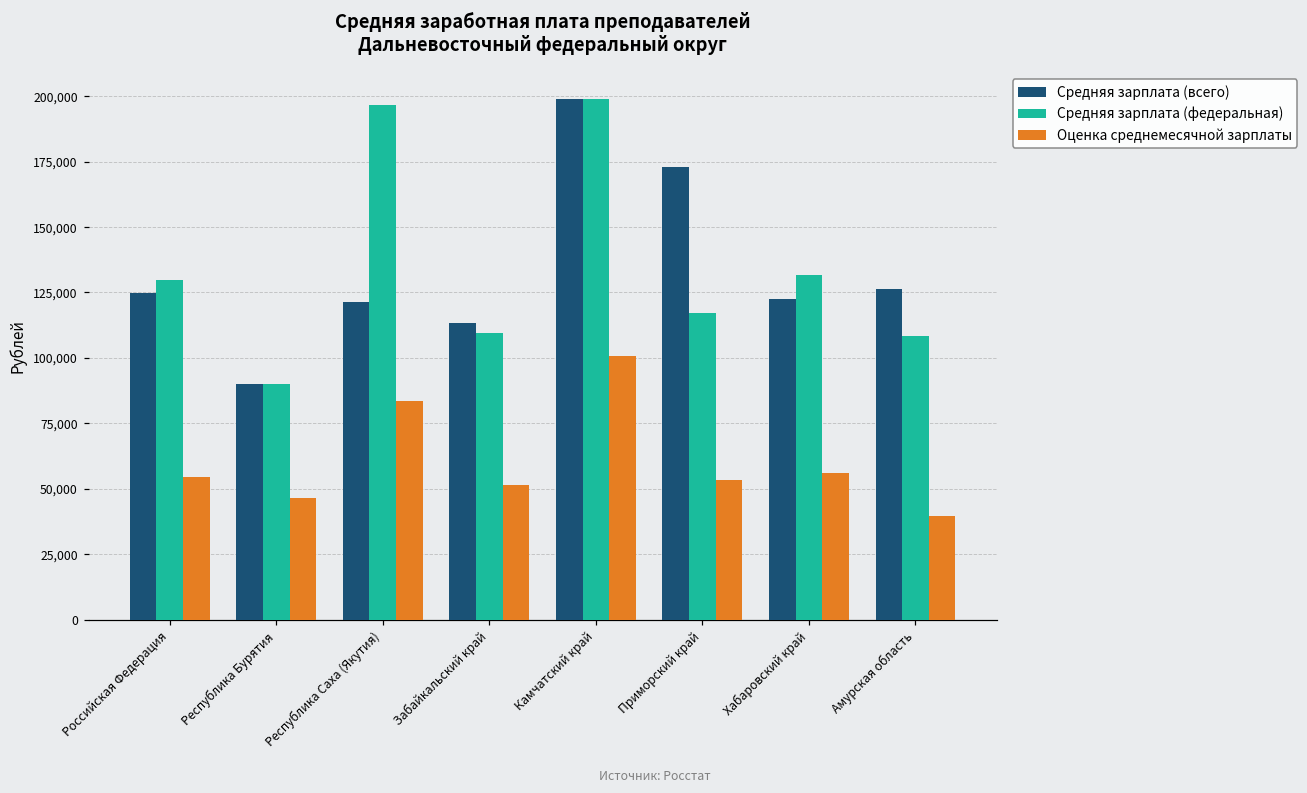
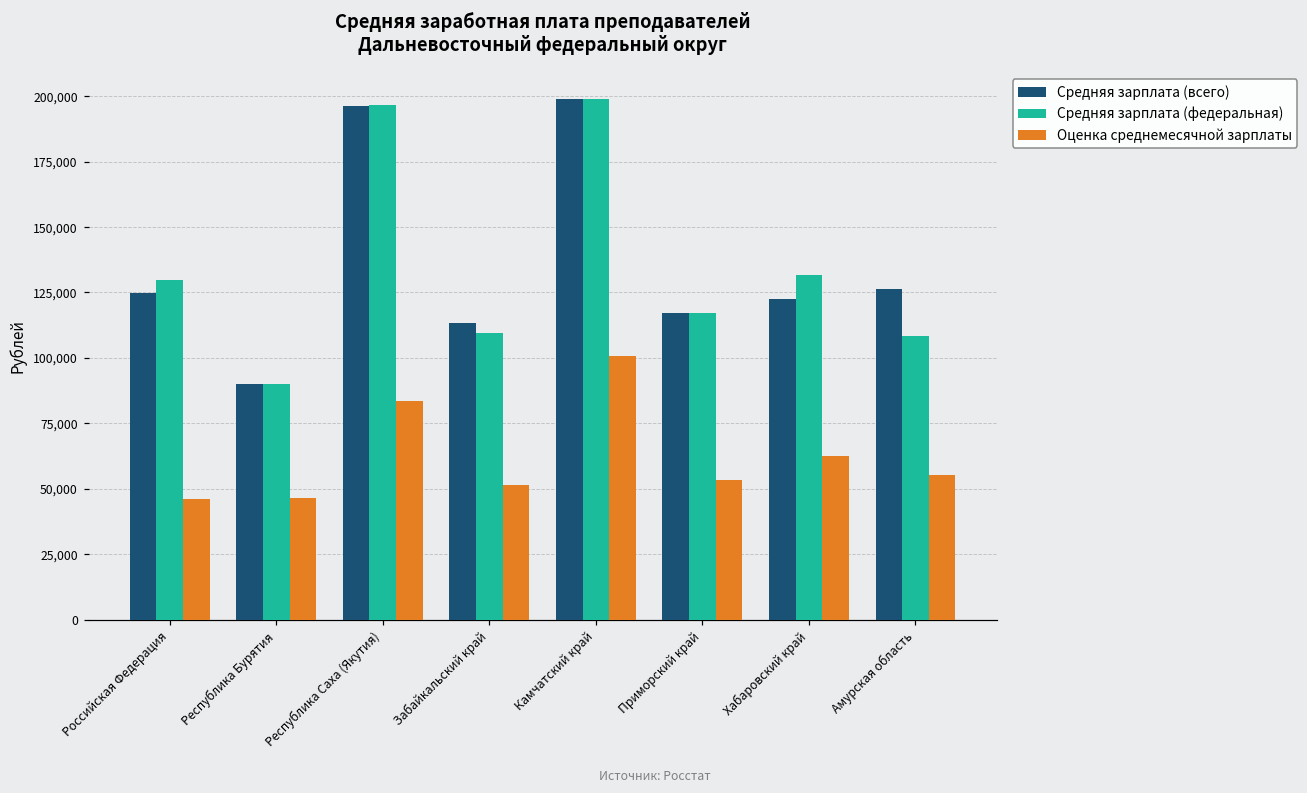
Оценка среднемесячной зарплаты, Российская Федерация: 54,000 -> 46,000
Средняя зарплата (всего), Республика Саха (Якутия): 121,000 -> 196,000
Средняя зарплата (всего), Приморский край: 173,000 -> 117,000
Оценка среднемесячной зарплаты, Хабаровский край: 56,000 -> 62,000
Оценка среднемесячной зарплаты, Амурская область: 40,000 -> 55,000
